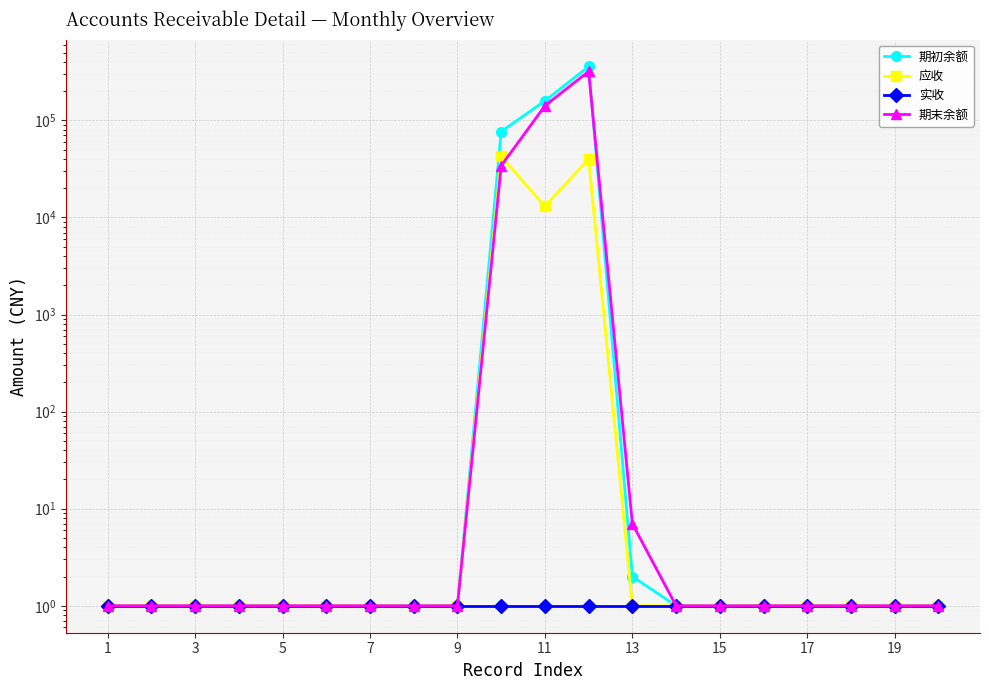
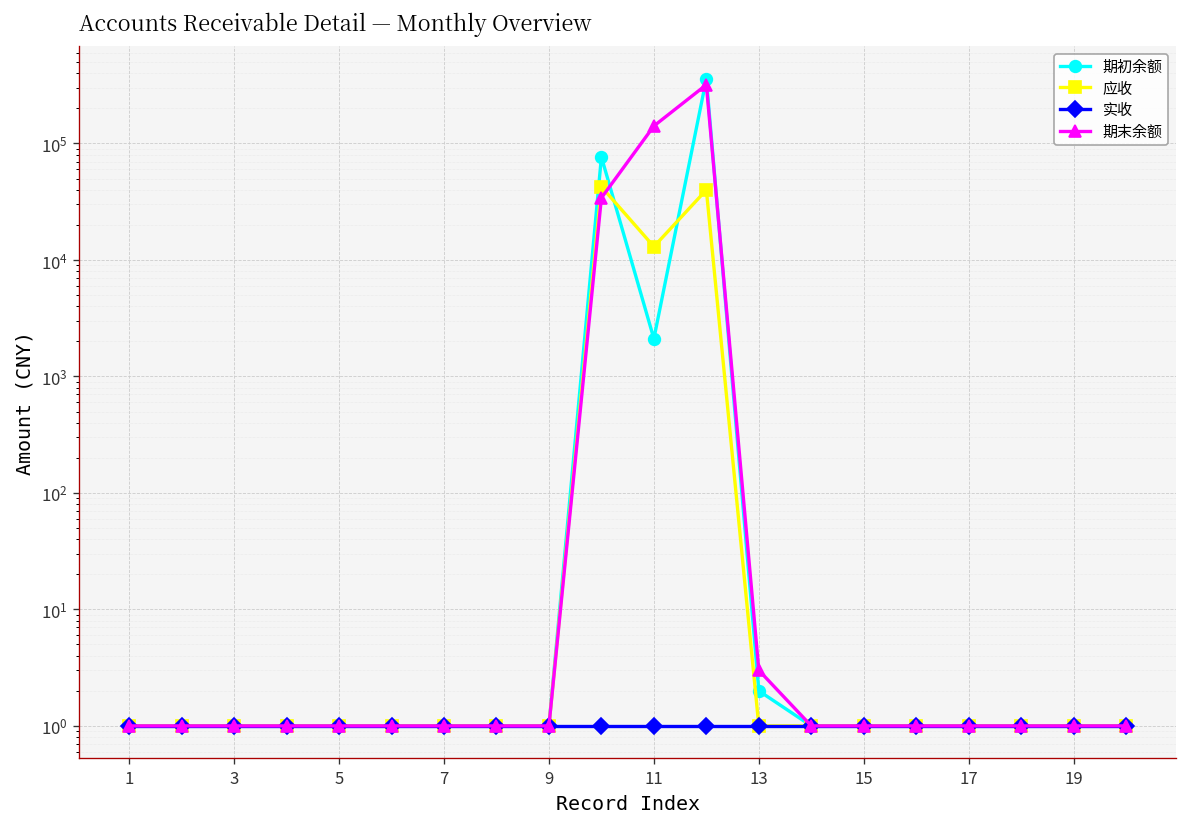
期初余额, 11: 160000 -> 2100
期末余额, 13: 7 -> 3.0
